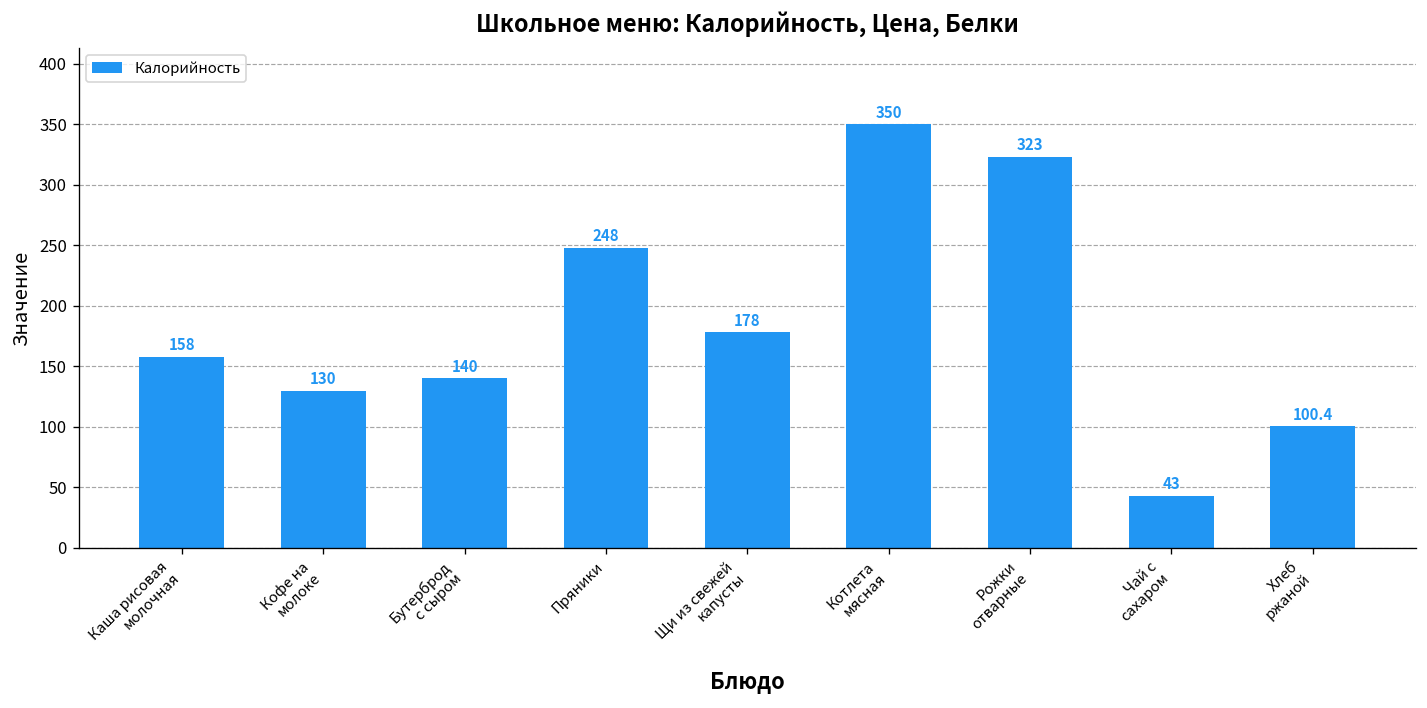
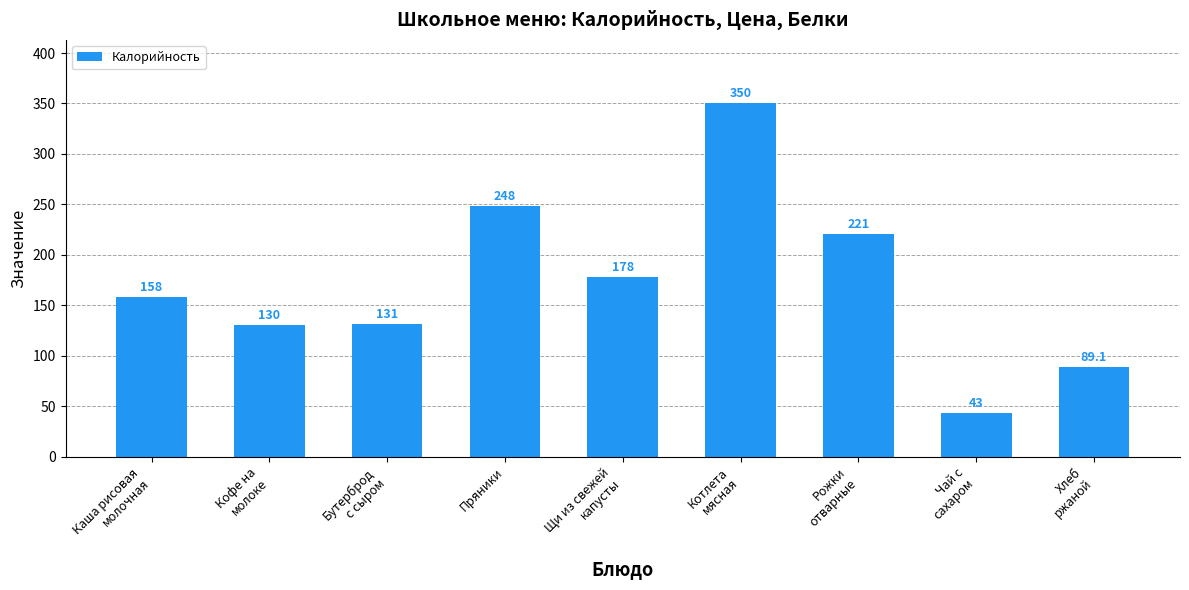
Бутерброд с сыром: 140 -> 131
Рожки отварные: 323 -> 221
Хлеб ржаной: 100.4 -> 89.1
